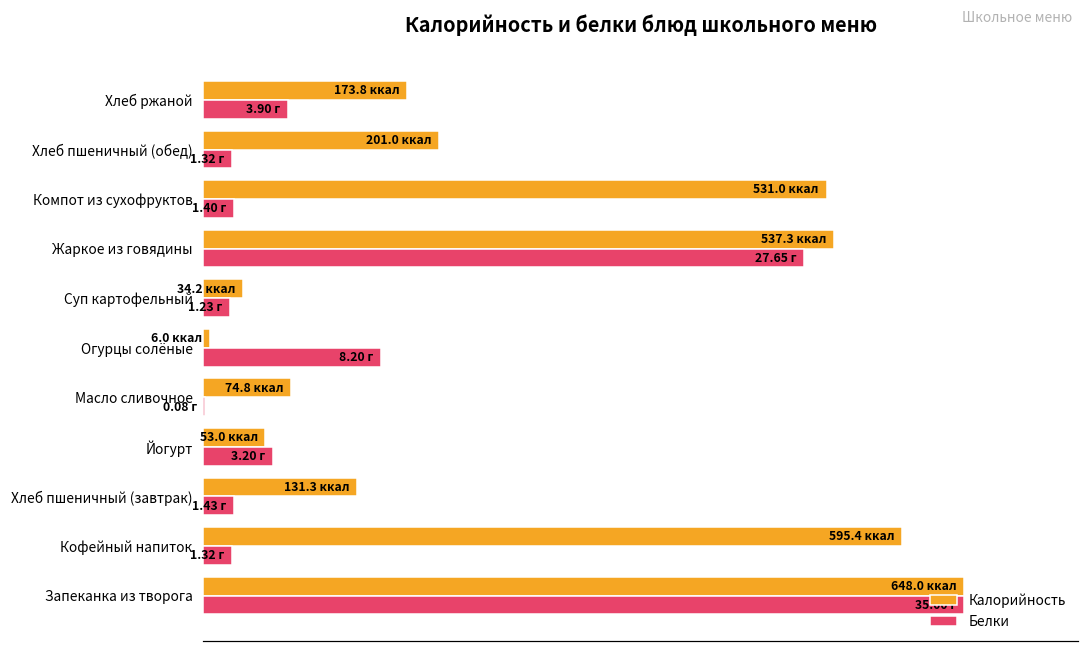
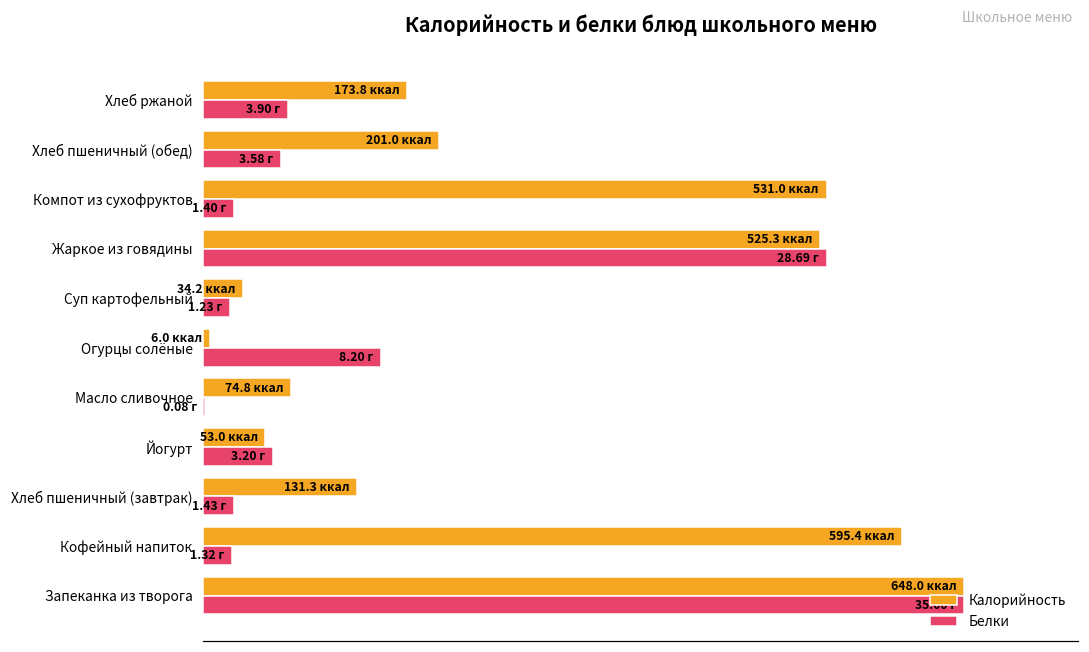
Белки, Хлеб пшеничный (обед): 1.32 -> 3.58
Калорийность, Жаркое из говядины: 537.3 -> 525.3
Белки, Жаркое из говядины: 27.65 -> 28.69
